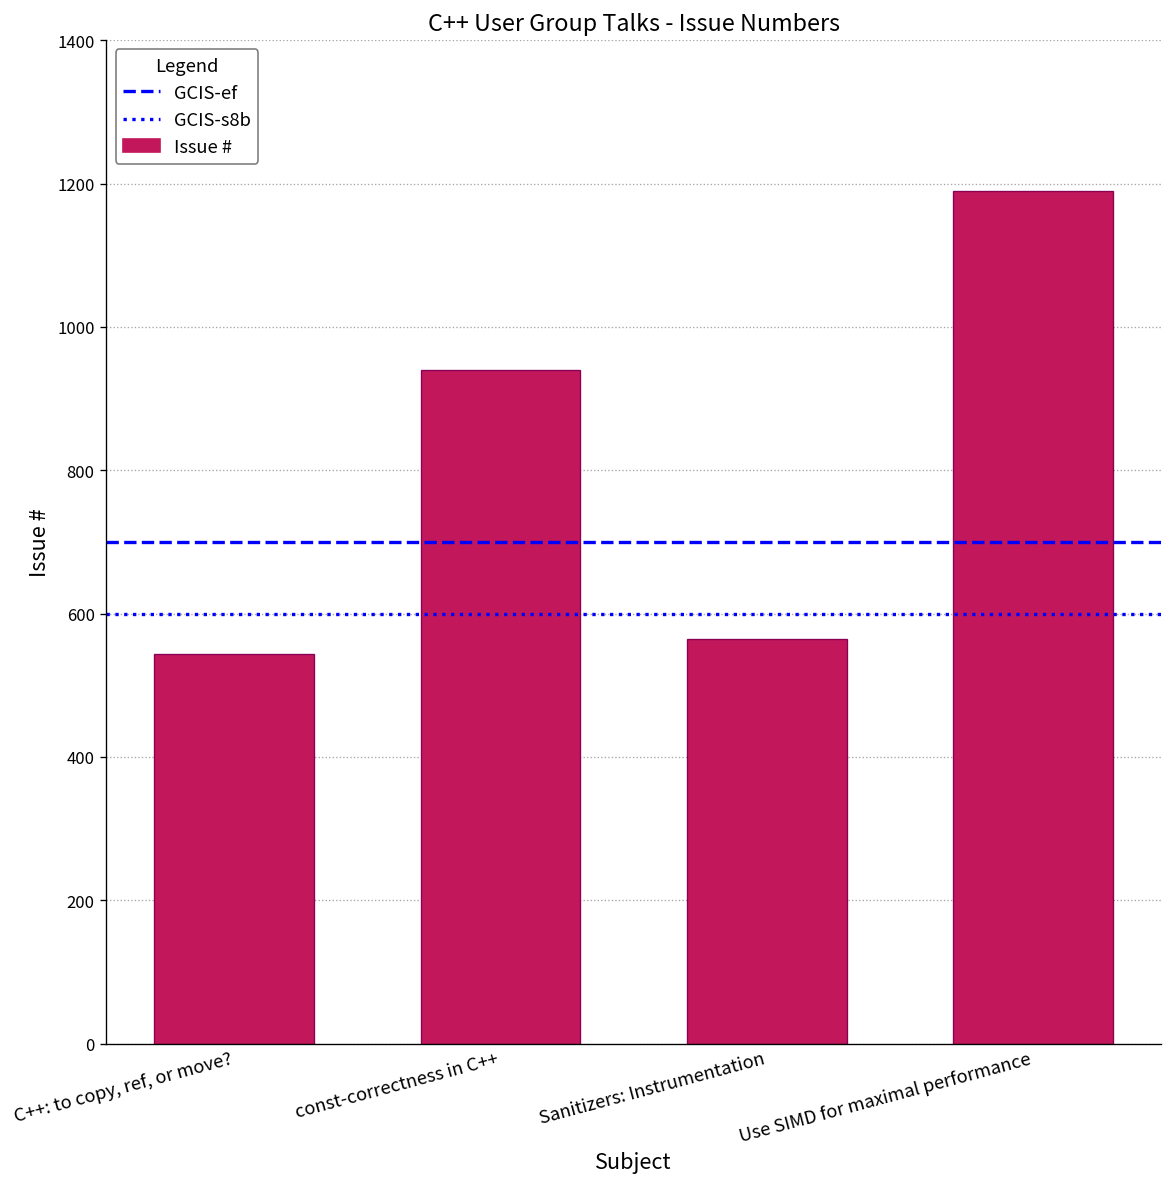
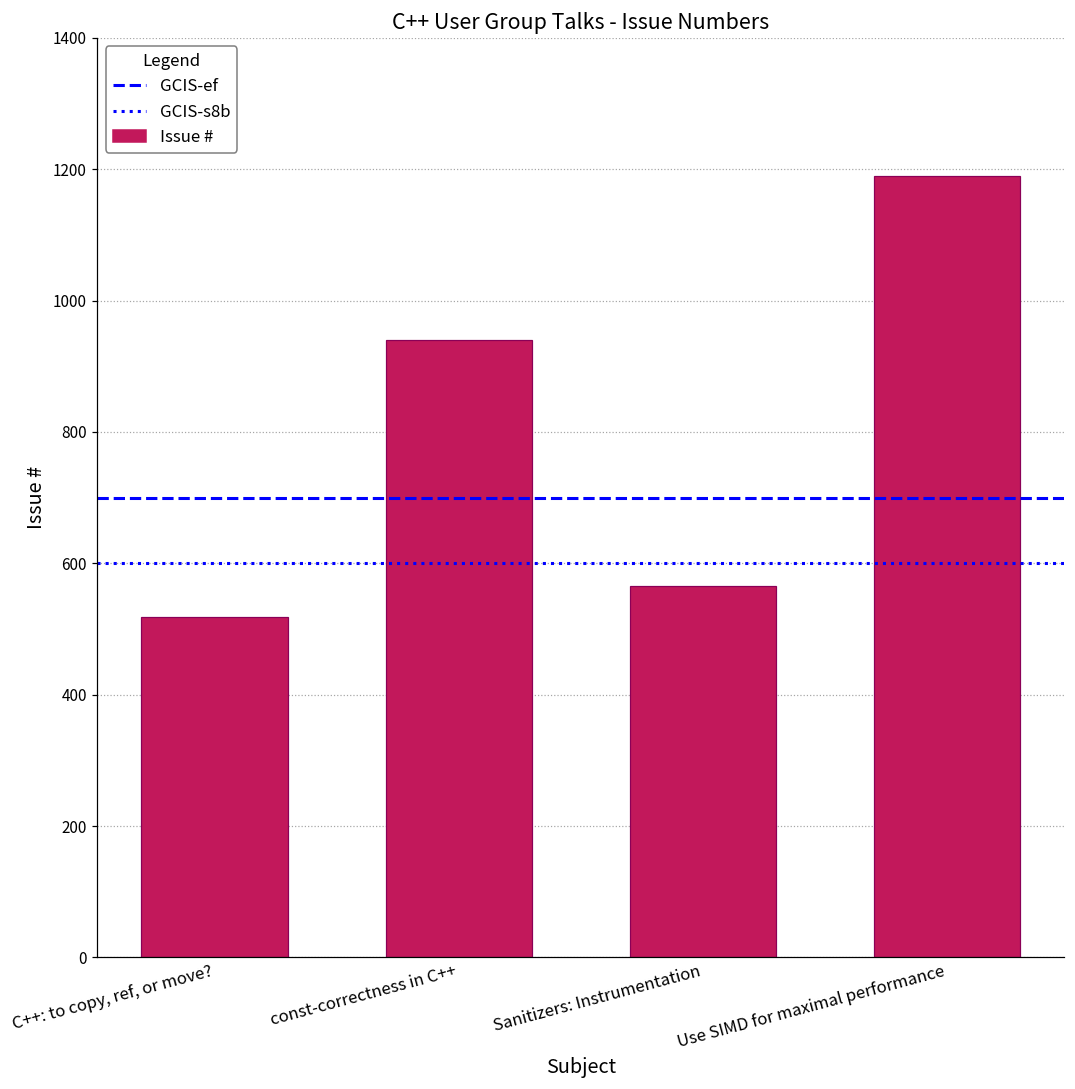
C++: to copy, ref, or move?: 540 -> 520
